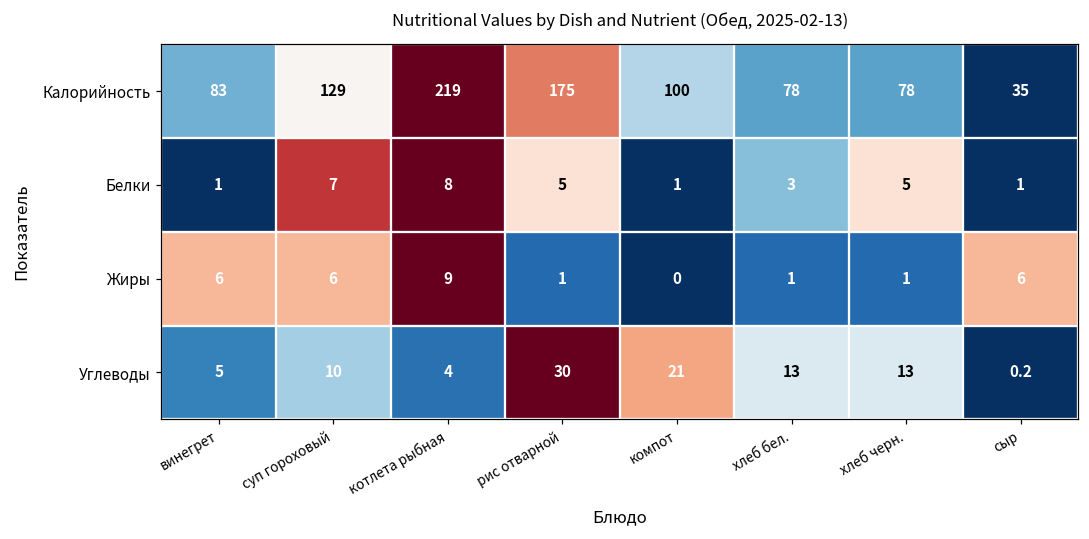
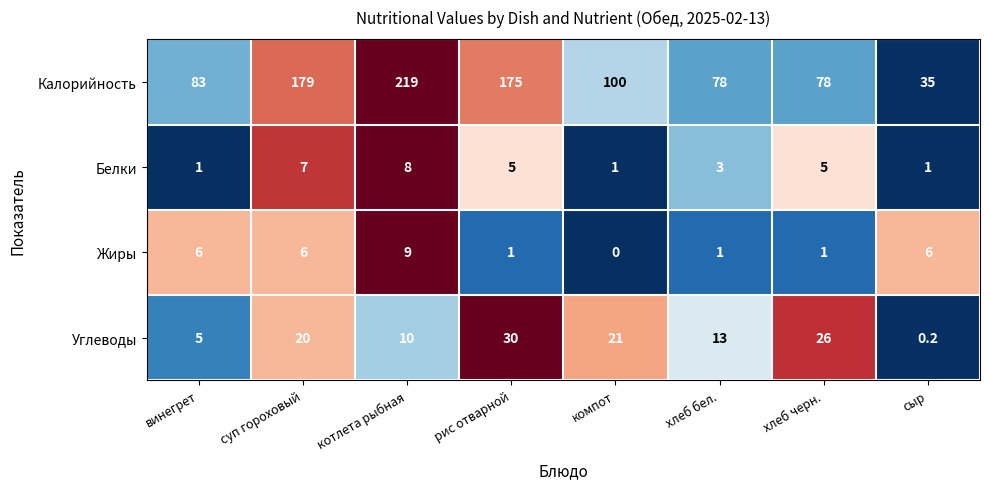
Калорийность, суп гороховый: 129 -> 179
Углеводы, суп гороховый: 10 -> 20
Углеводы, котлета рыбная: 4 -> 10
Углеводы, хлеб черн.: 13 -> 26
